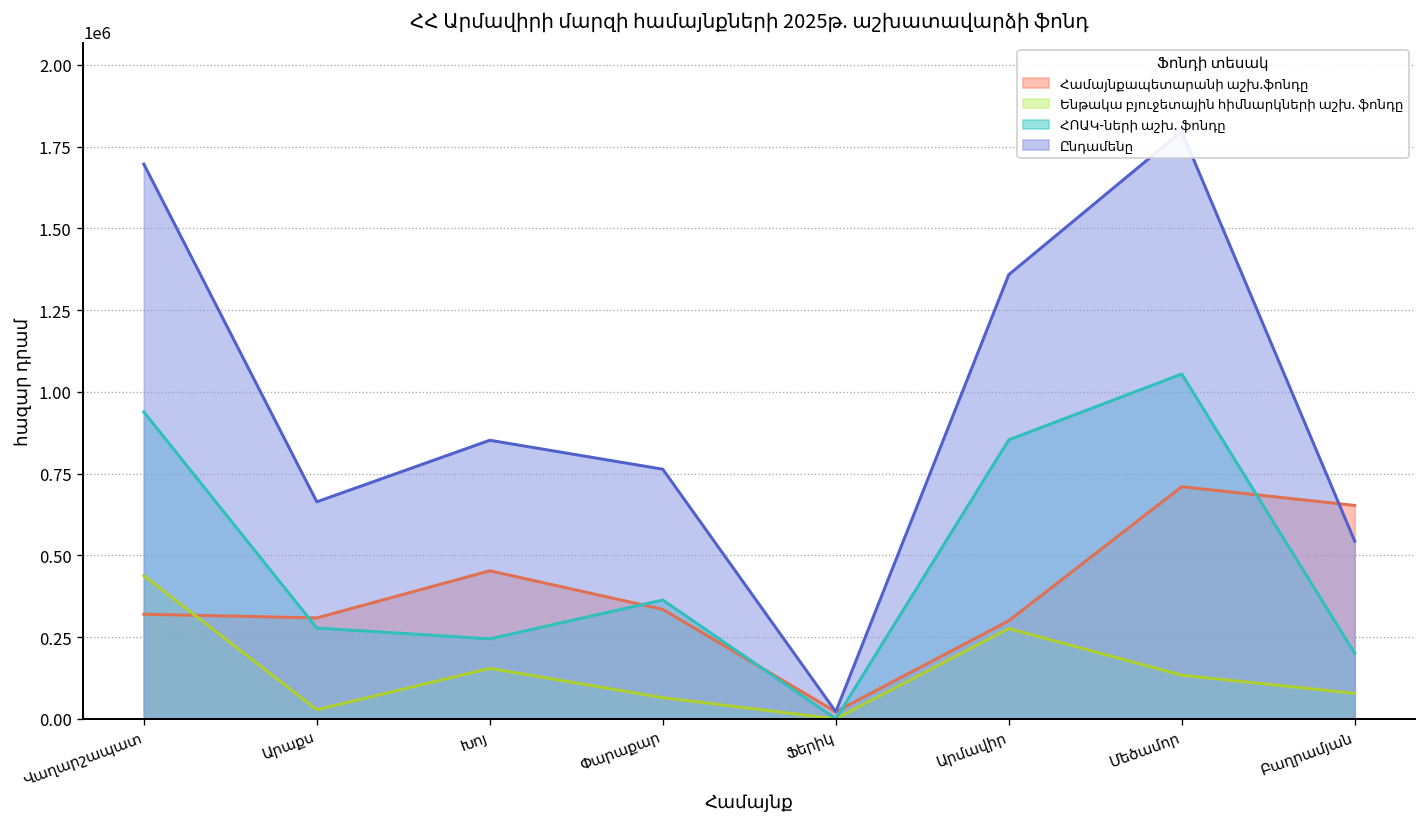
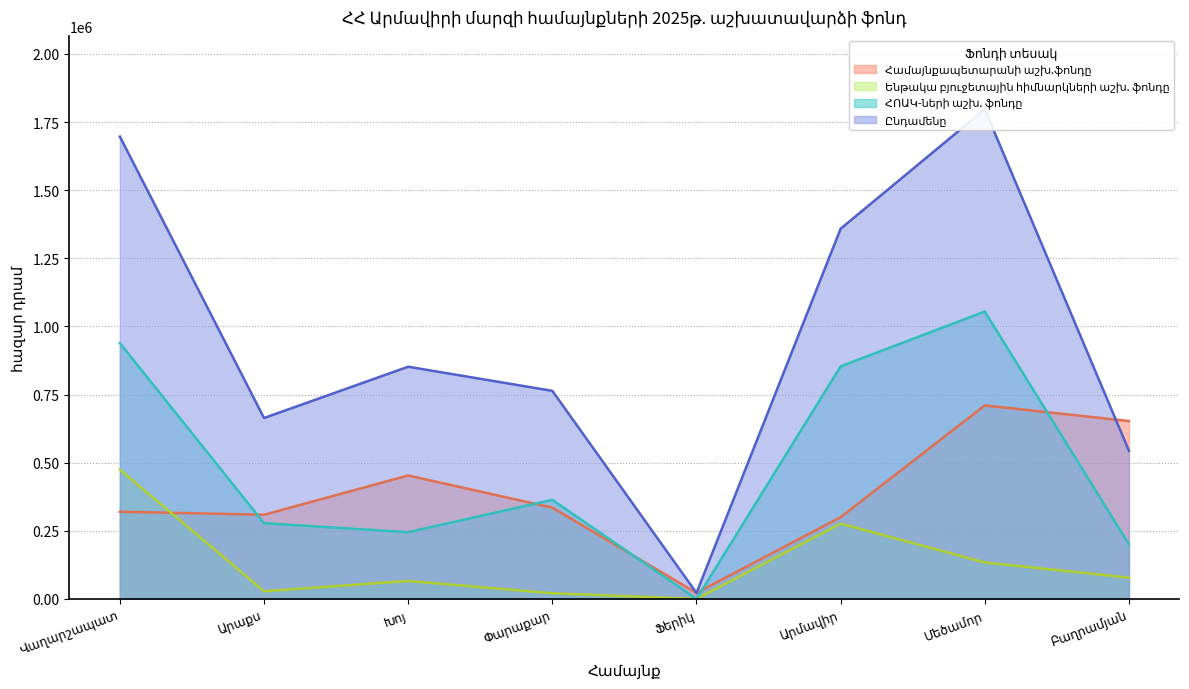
Ենթակա բյուջետային հիմնարկների աշխ. ֆոնդը, Վաղարշապատ: 440000 -> 470000
Ենթակա բյուջետային հիմնարկների աշխ. ֆոնդը, Խոյ: 150000 -> 70000
Ենթակա բյուջետային հիմնարկների աշխ. ֆոնդը, Փարաքար: 70000 -> 20000
